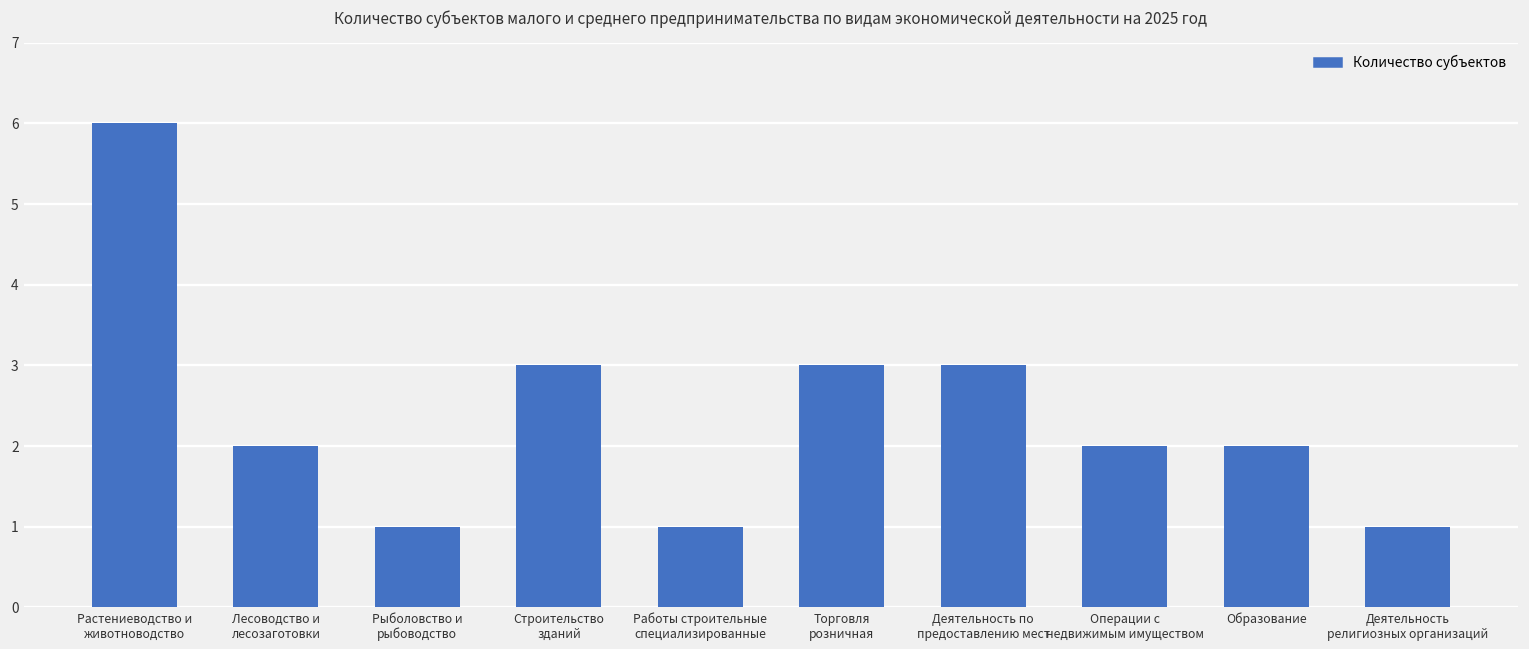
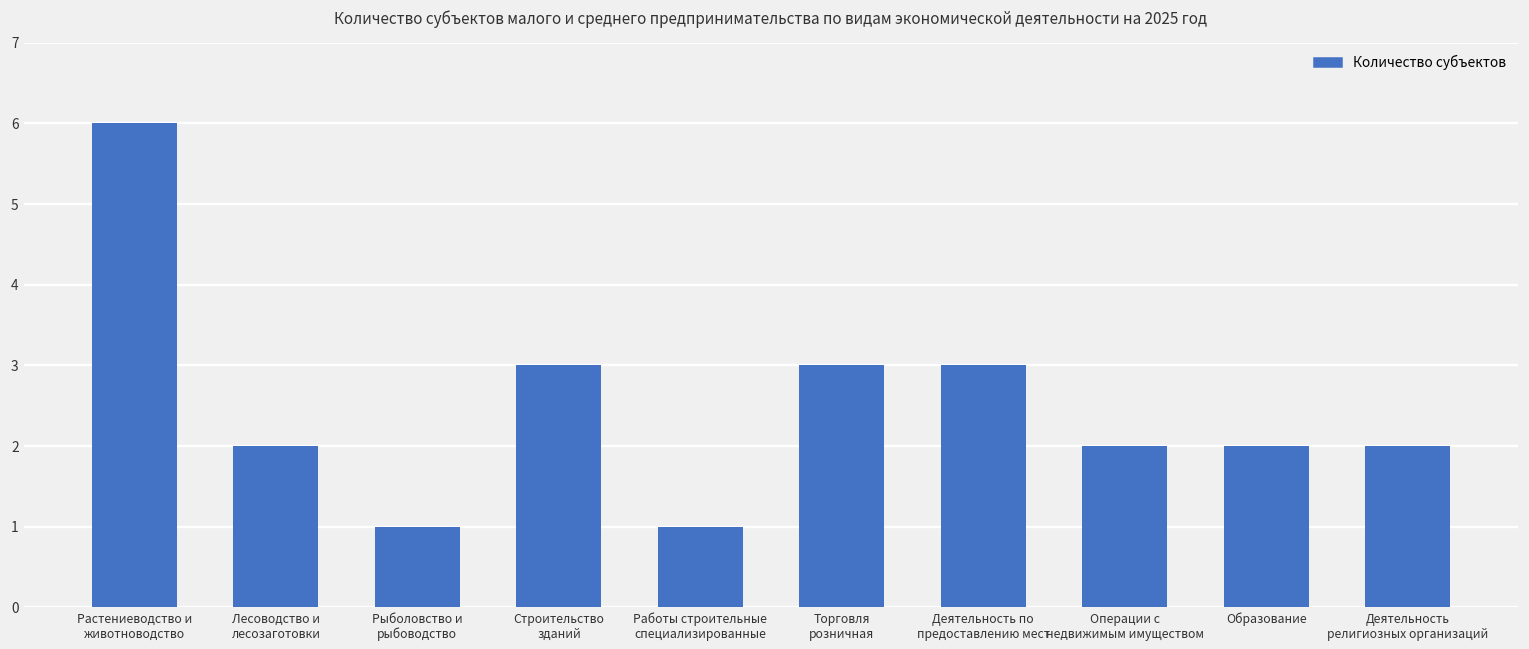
Деятельность религиозных организаций: 1 -> 2
